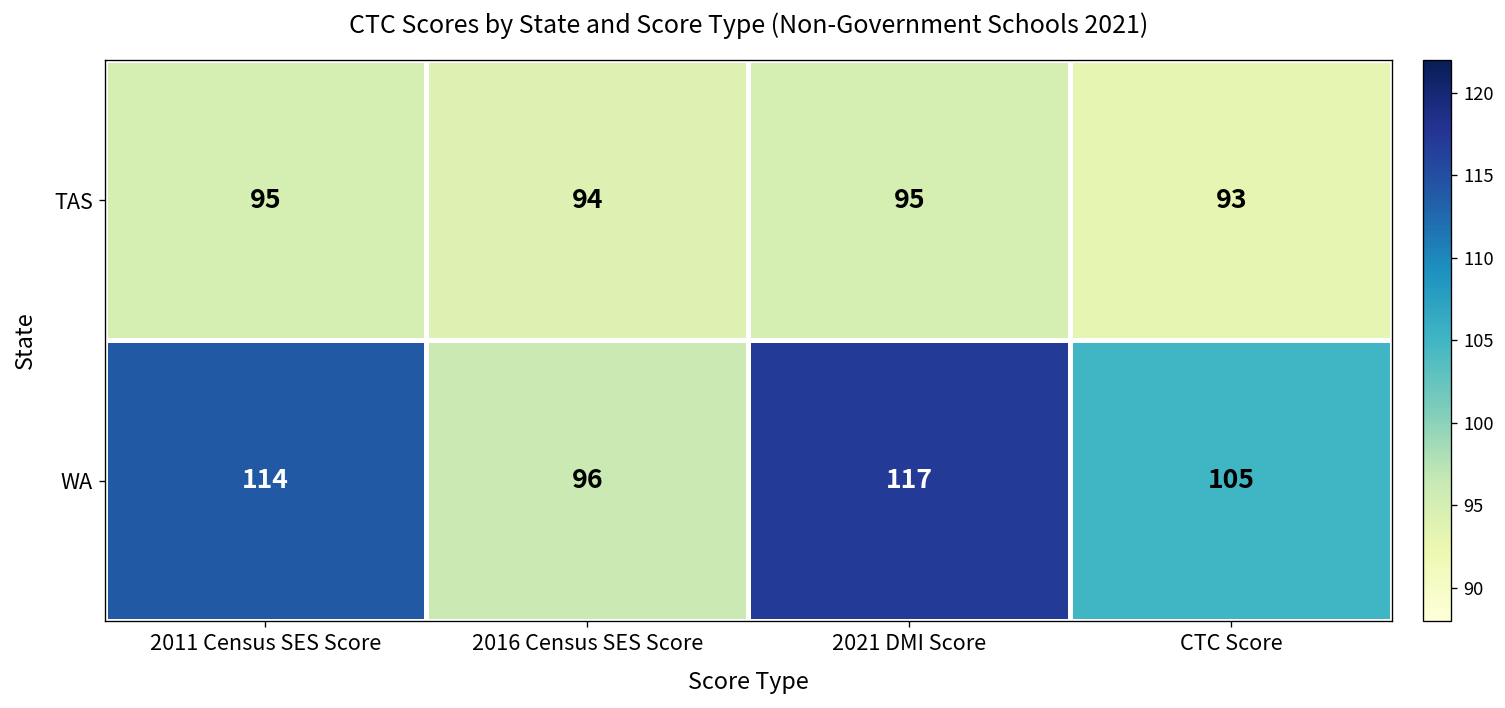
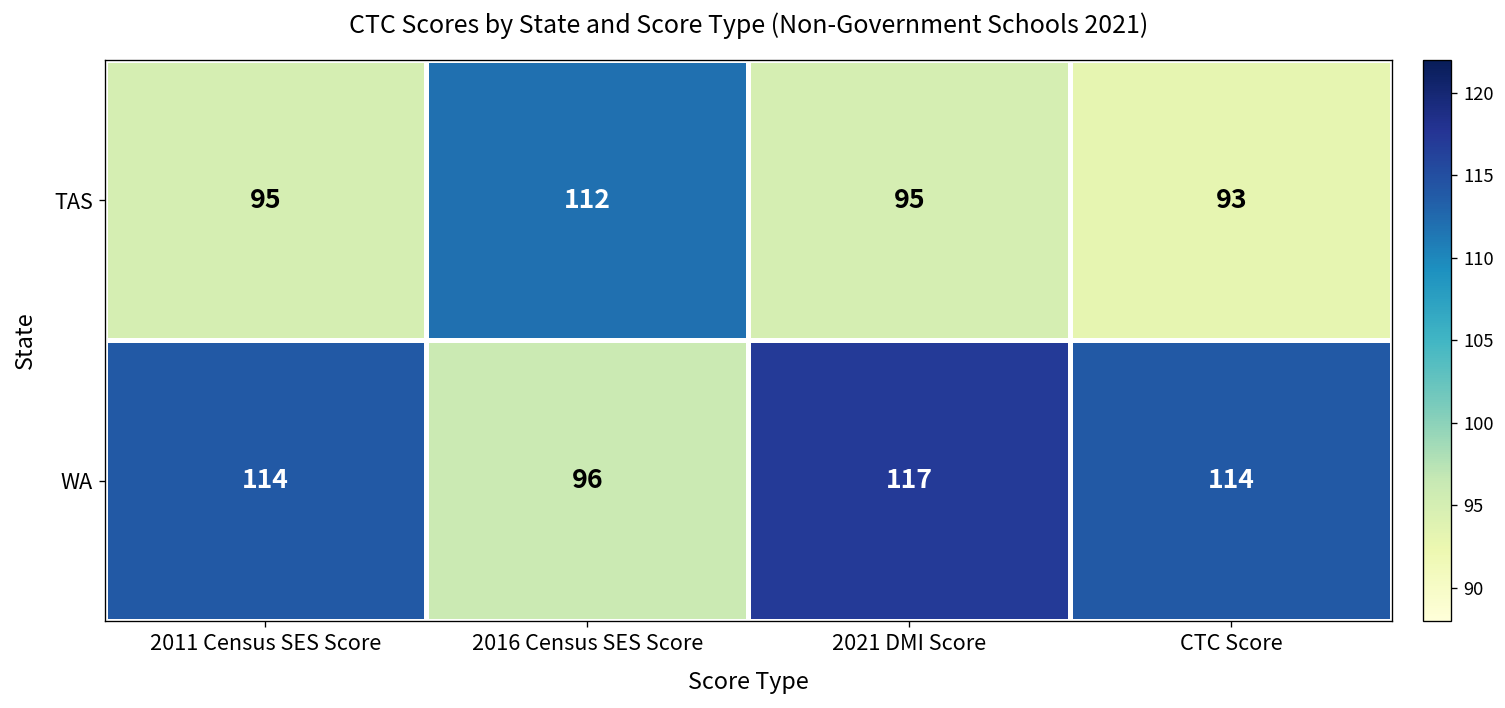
TAS, 2016 Census SES Score: 94 -> 112
WA, CTC Score: 105 -> 114
